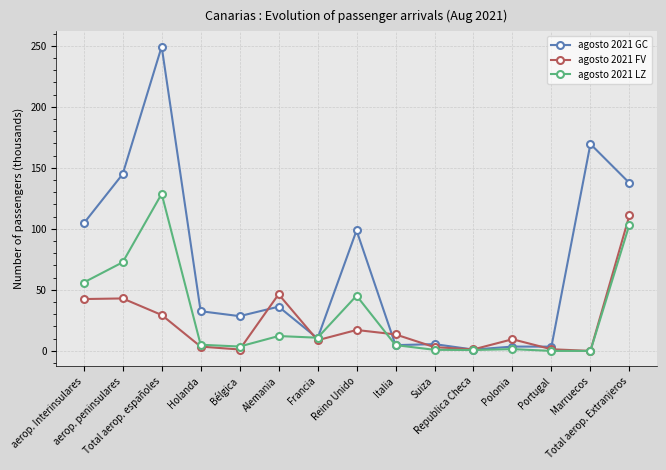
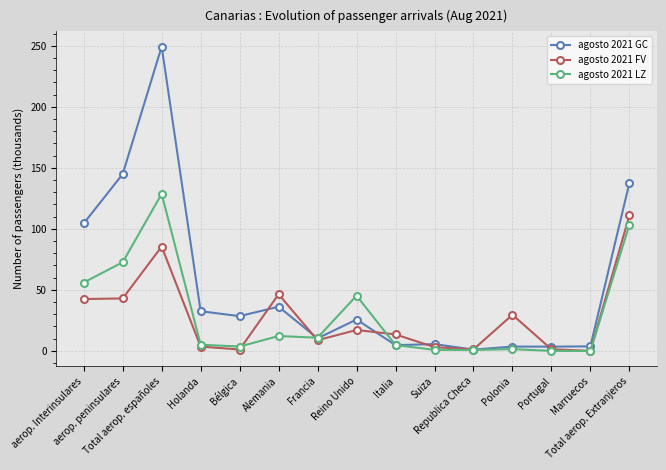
agosto 2021 FV, Total aerop. españoles: 29 -> 85
agosto 2021 GC, Reino Unido: 99 -> 26
agosto 2021 FV, Polonia: 10 -> 30
agosto 2021 GC, Marruecos: 169 -> 4
